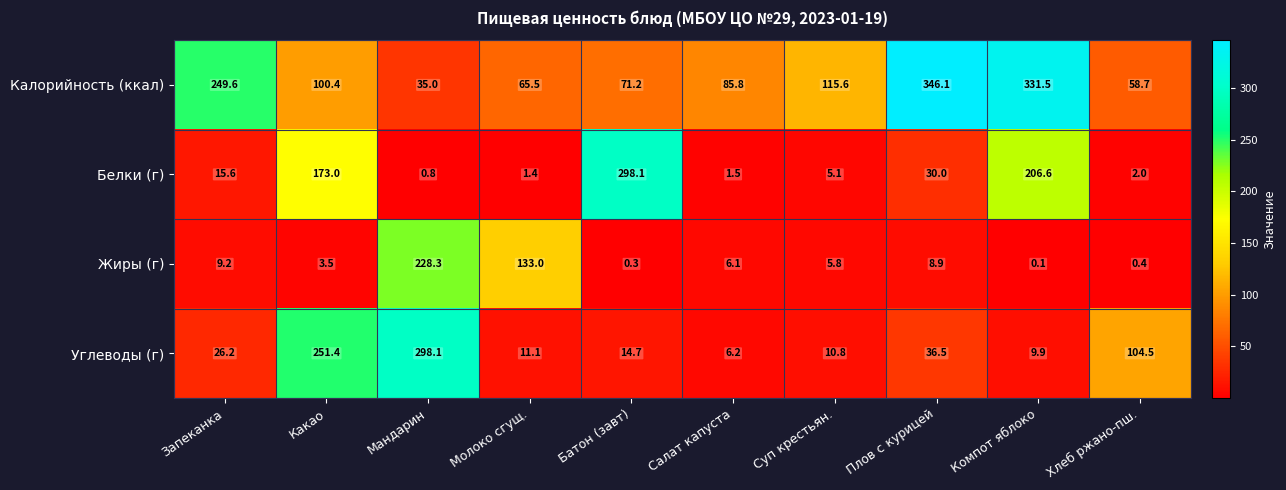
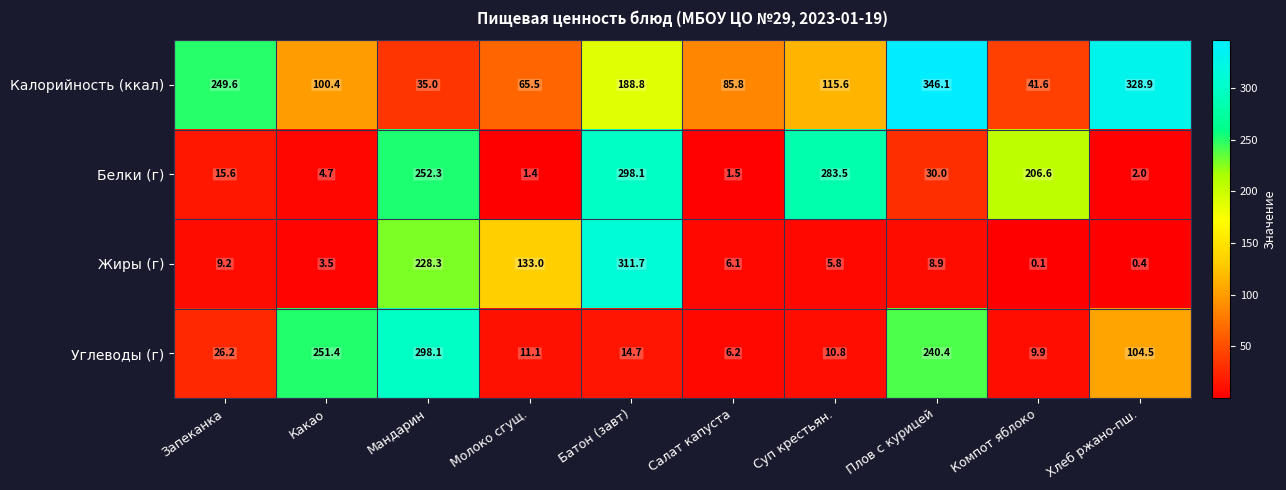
Калорийность (ккал), Батон (завт): 71.2 -> 188.8
Калорийность (ккал), Компот яблоко: 331.5 -> 41.6
Калорийность (ккал), Хлеб ржано-пш.: 58.7 -> 328.9
Белки (г), Какао: 173.0 -> 4.7
Белки (г), Мандарин: 0.8 -> 252.3
Белки (г), Суп крестьян.: 5.1 -> 283.5
Жиры (г), Батон (завт): 0.3 -> 311.7
Углеводы (г), Плов с курицей: 36.5 -> 240.4
